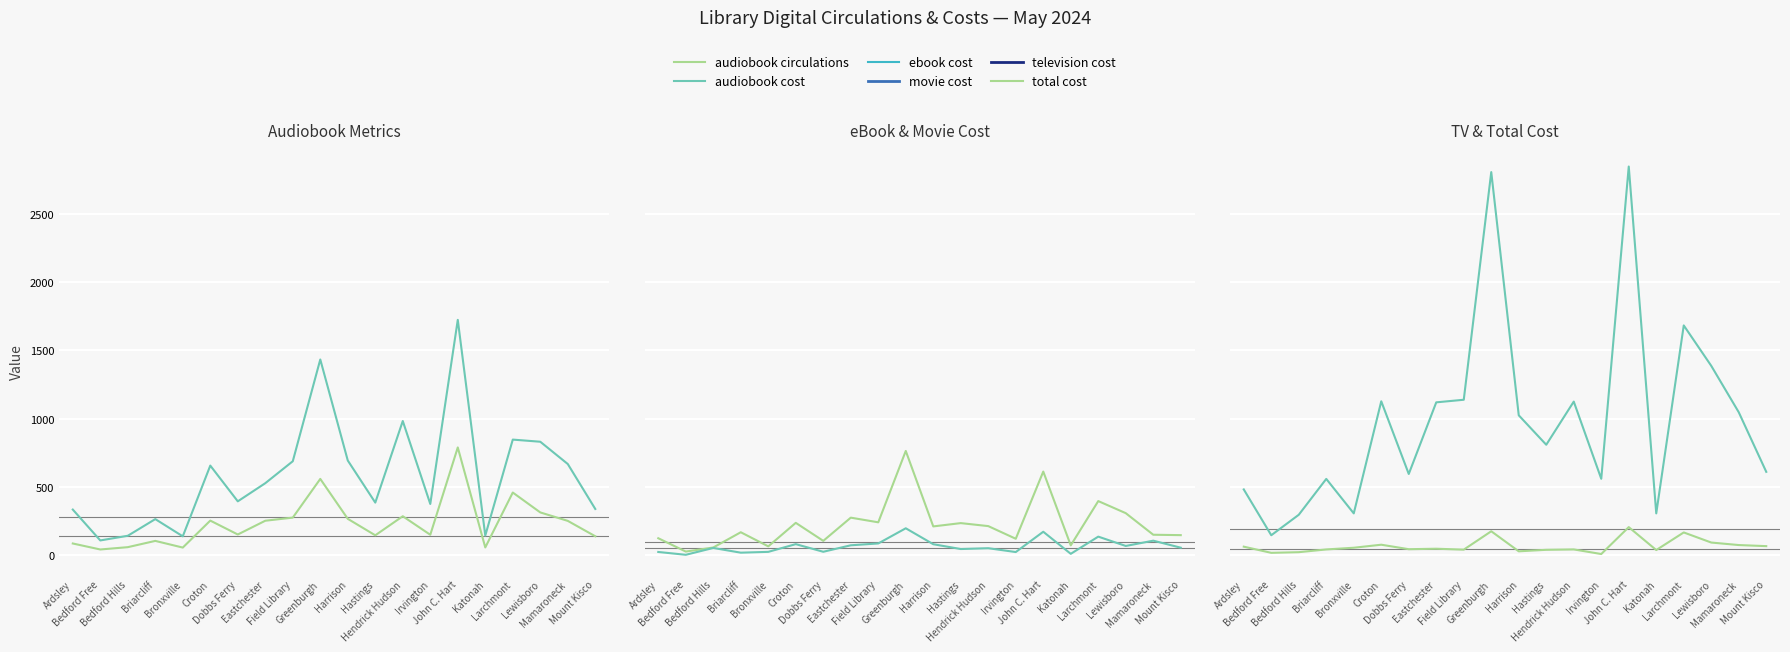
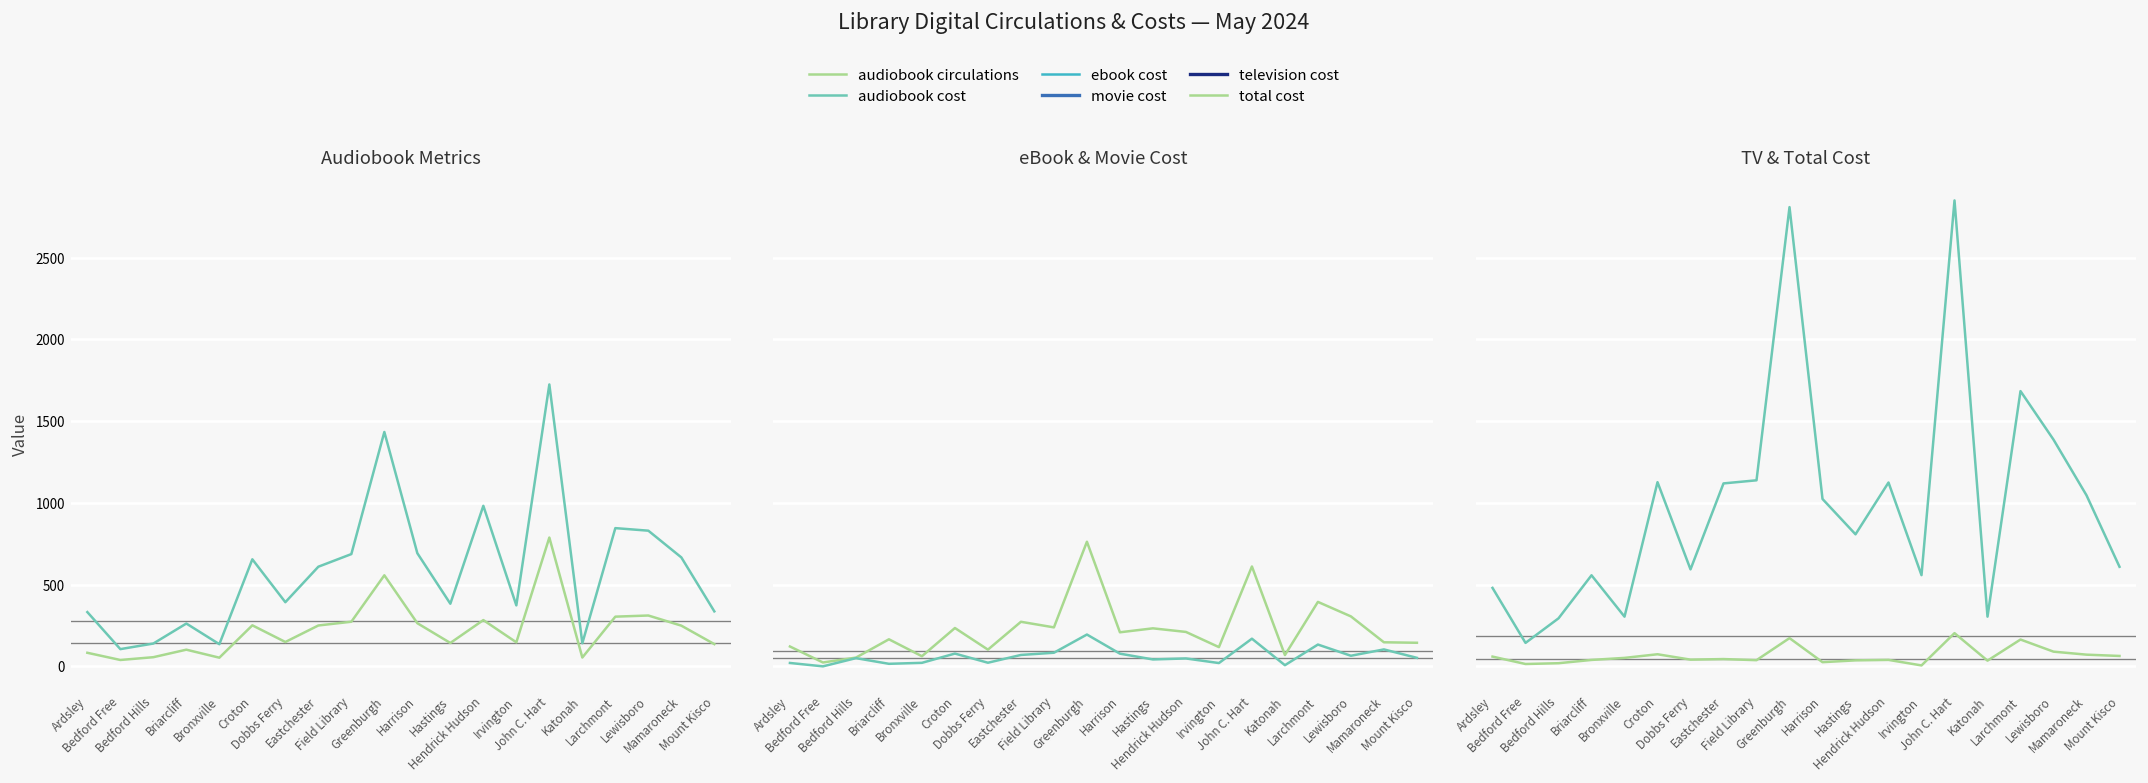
Audiobook Metrics, audiobook cost, Eastchester: 530 -> 610
Audiobook Metrics, audiobook circulations, Larchmont: 460 -> 300
